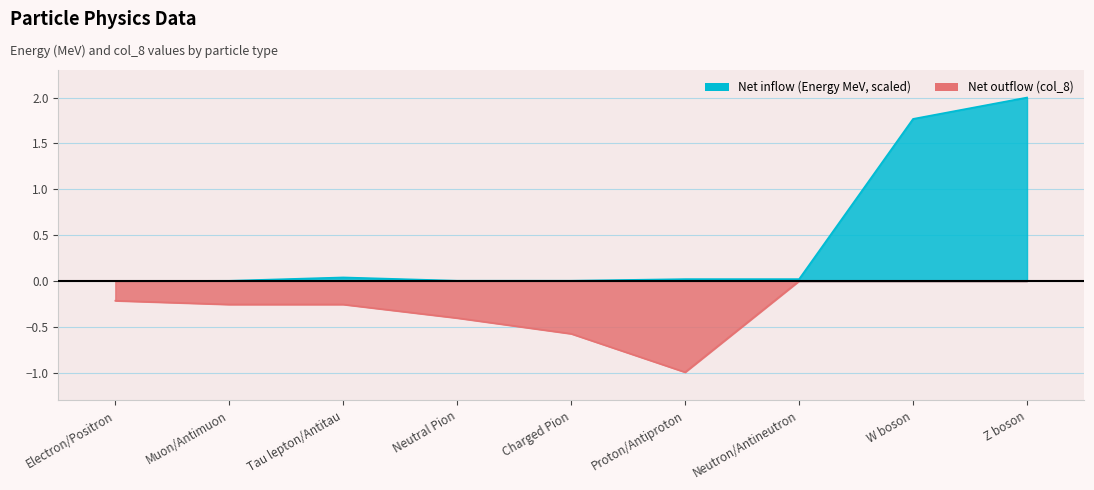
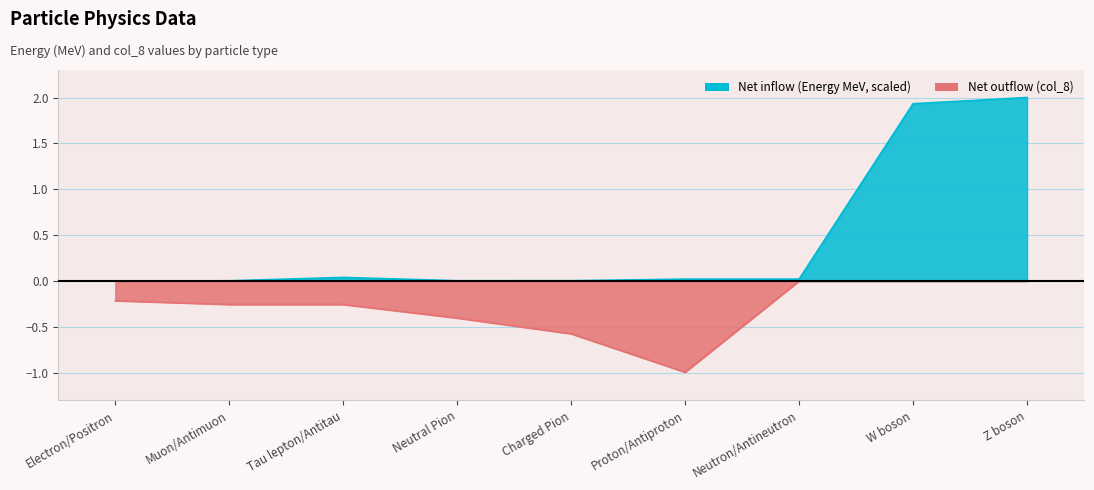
Net inflow (Energy MeV, scaled), W boson: 1.8 -> 1.9
